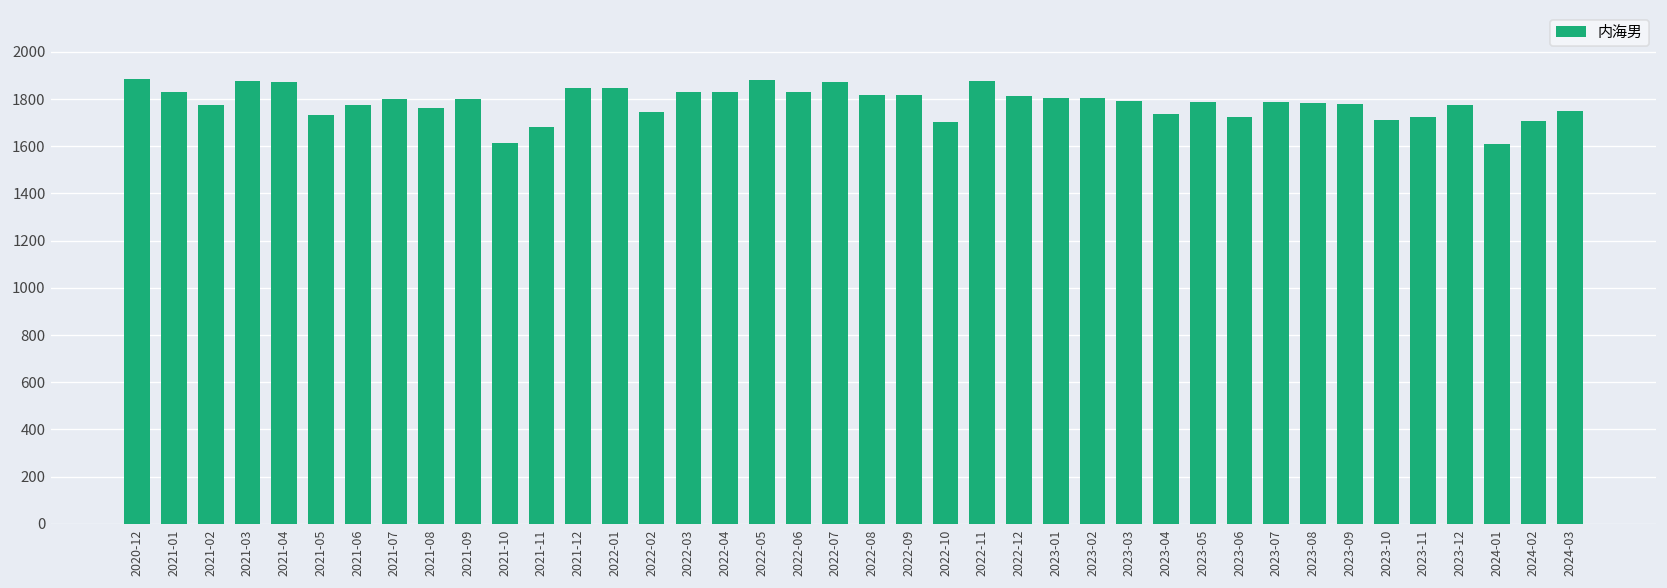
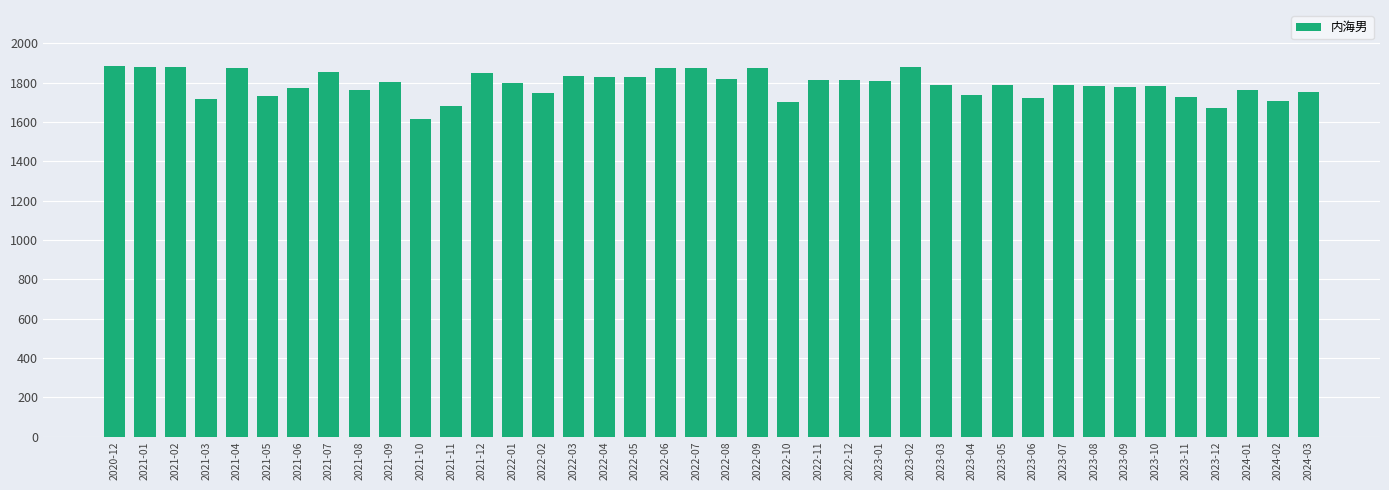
2021-01: 1830 -> 1880
2021-02: 1780 -> 1880
2021-03: 1880 -> 1710
2021-07: 1800 -> 1860
2022-01: 1850 -> 1800
2022-05: 1880 -> 1830
2022-06: 1830 -> 1880
2022-09: 1820 -> 1870
2022-11: 1880 -> 1810
2023-02: 1810 -> 1880
2023-10: 1710 -> 1780
2023-12: 1780 -> 1670
2024-01: 1610 -> 1760
